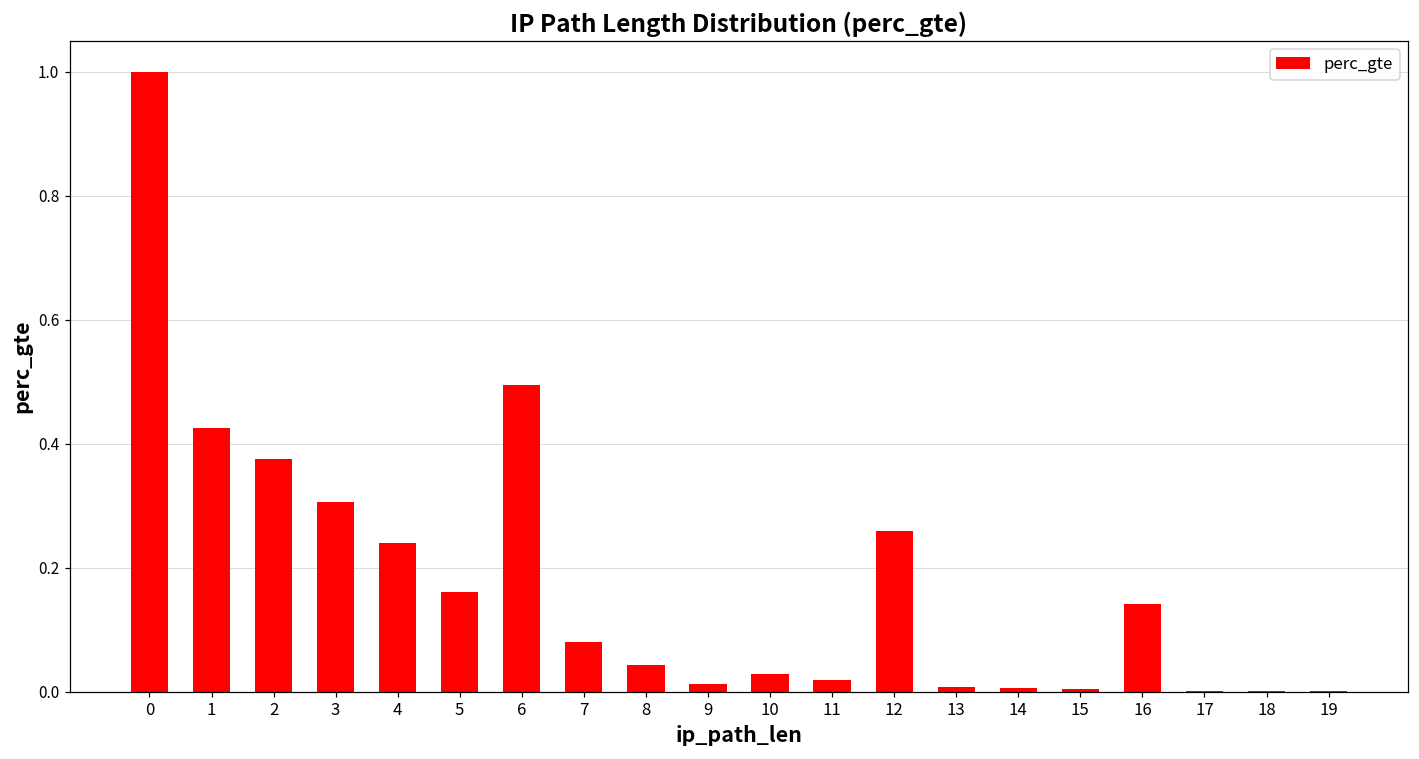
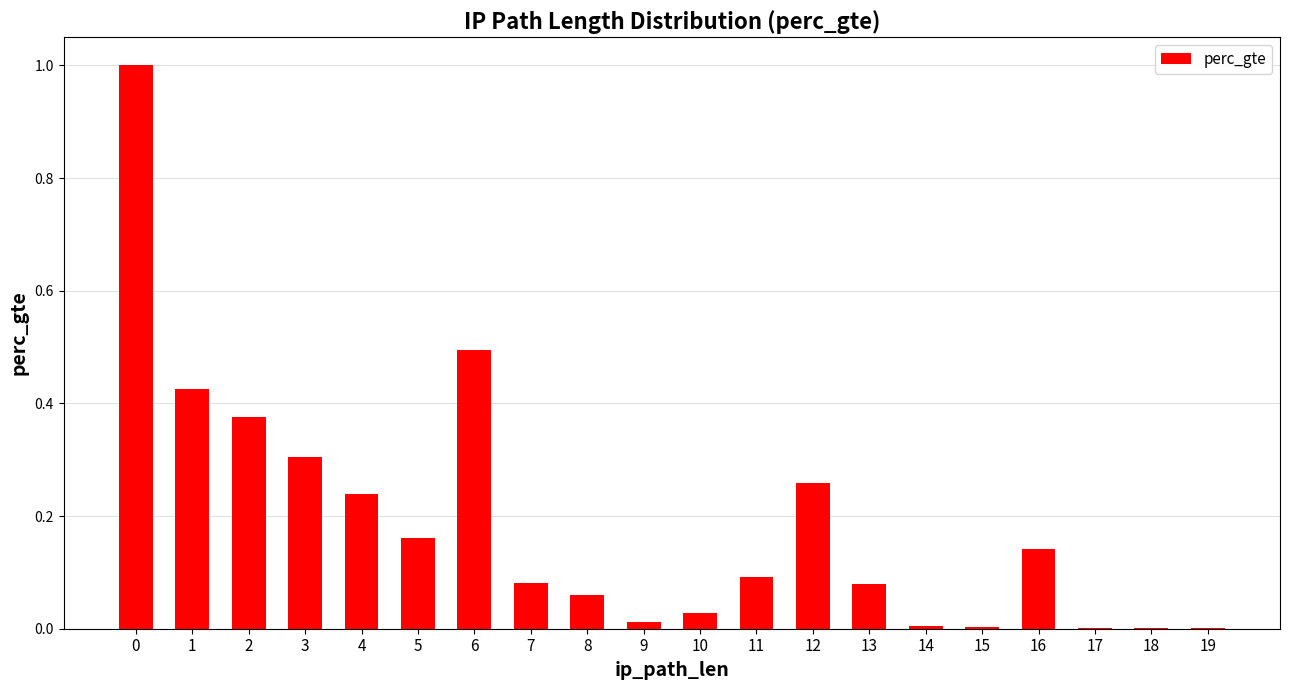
8: 0.04 -> 0.06
11: 0.02 -> 0.09
13: 0.01 -> 0.08
